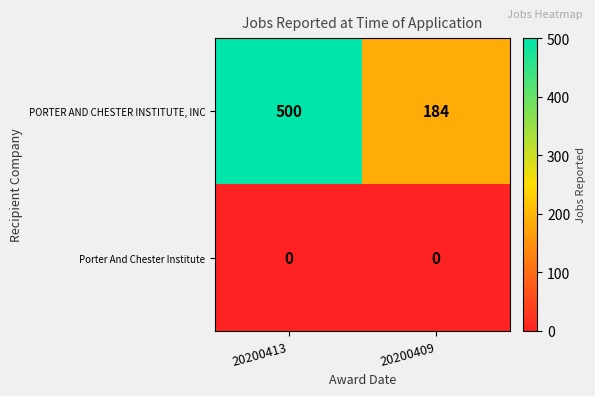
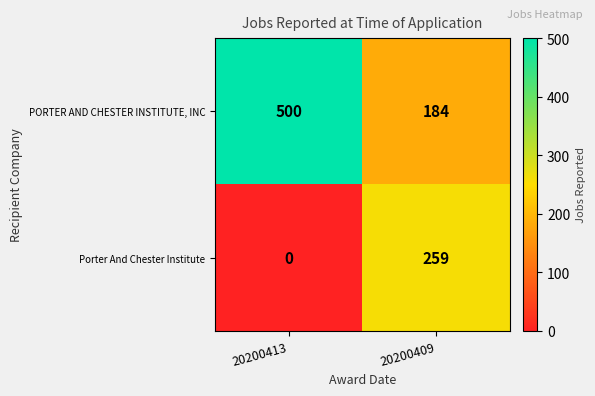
Porter And Chester Institute, 20200409: 0 -> 259
